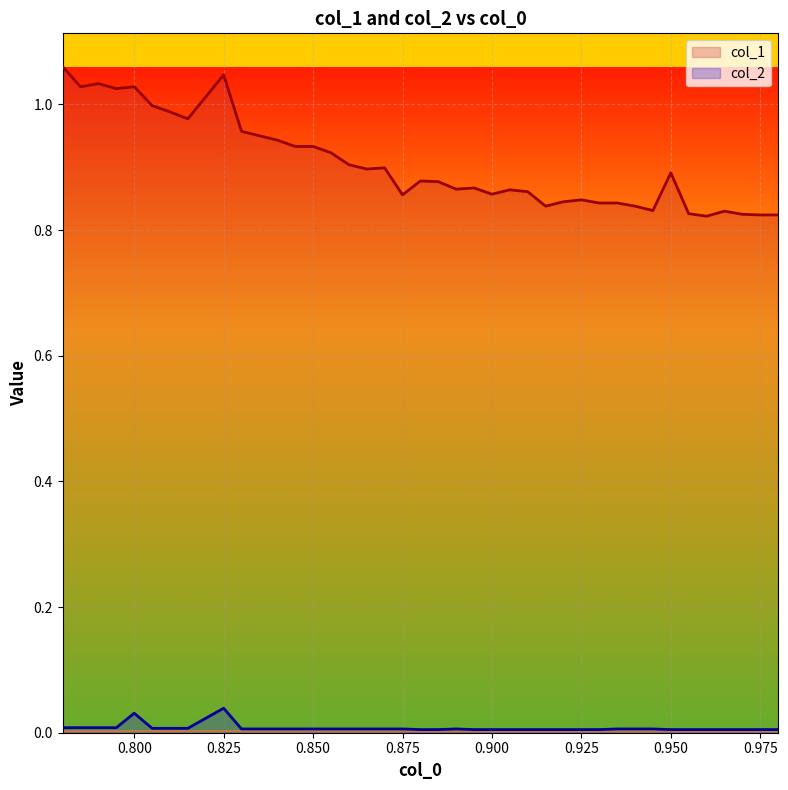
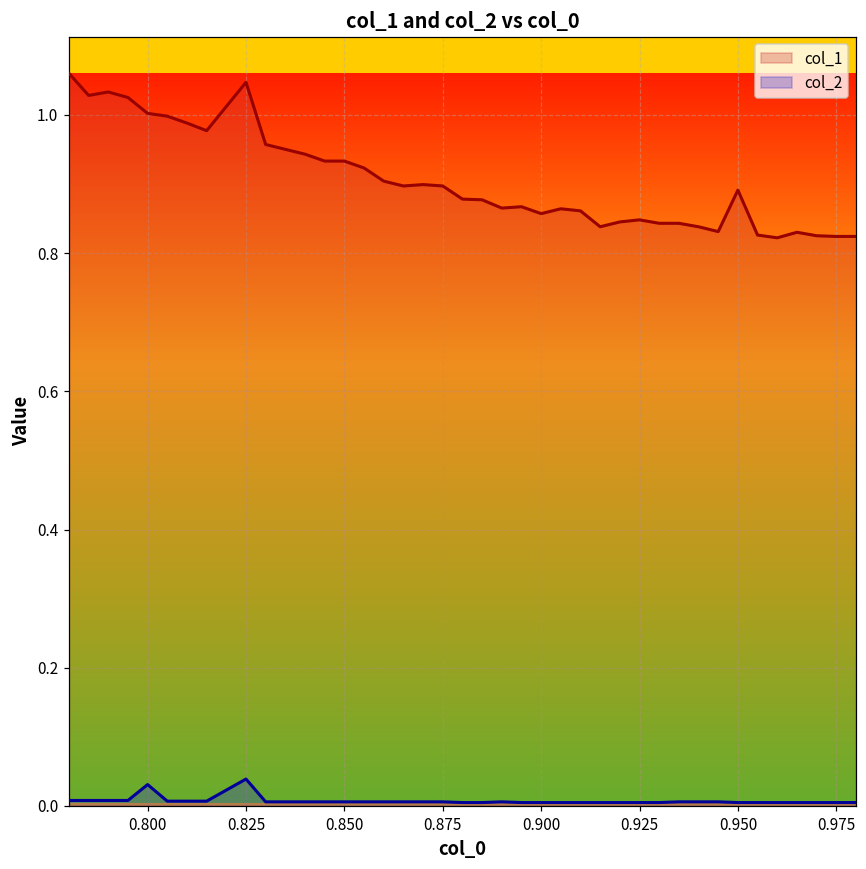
col_1, 0.800: 1.03 -> 1.00
col_1, 0.875: 0.86 -> 0.90
